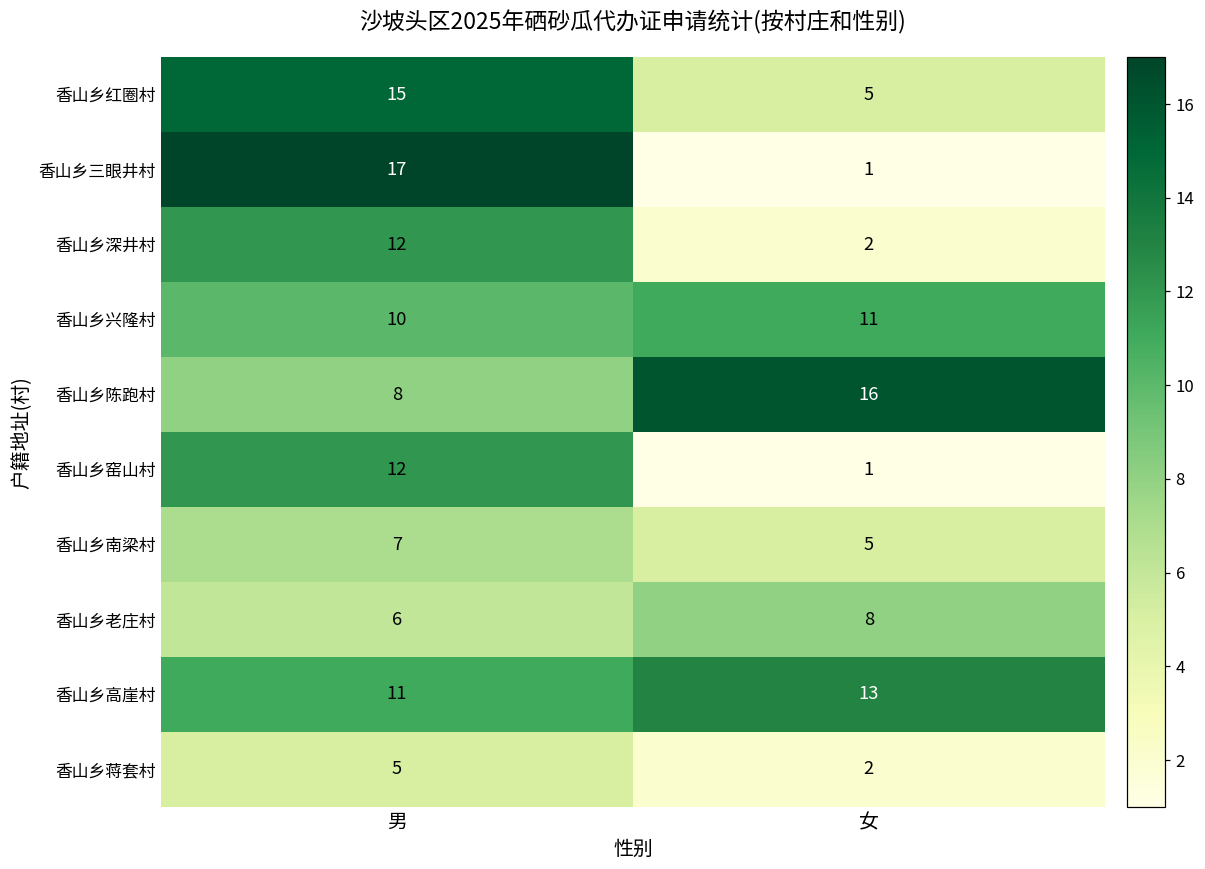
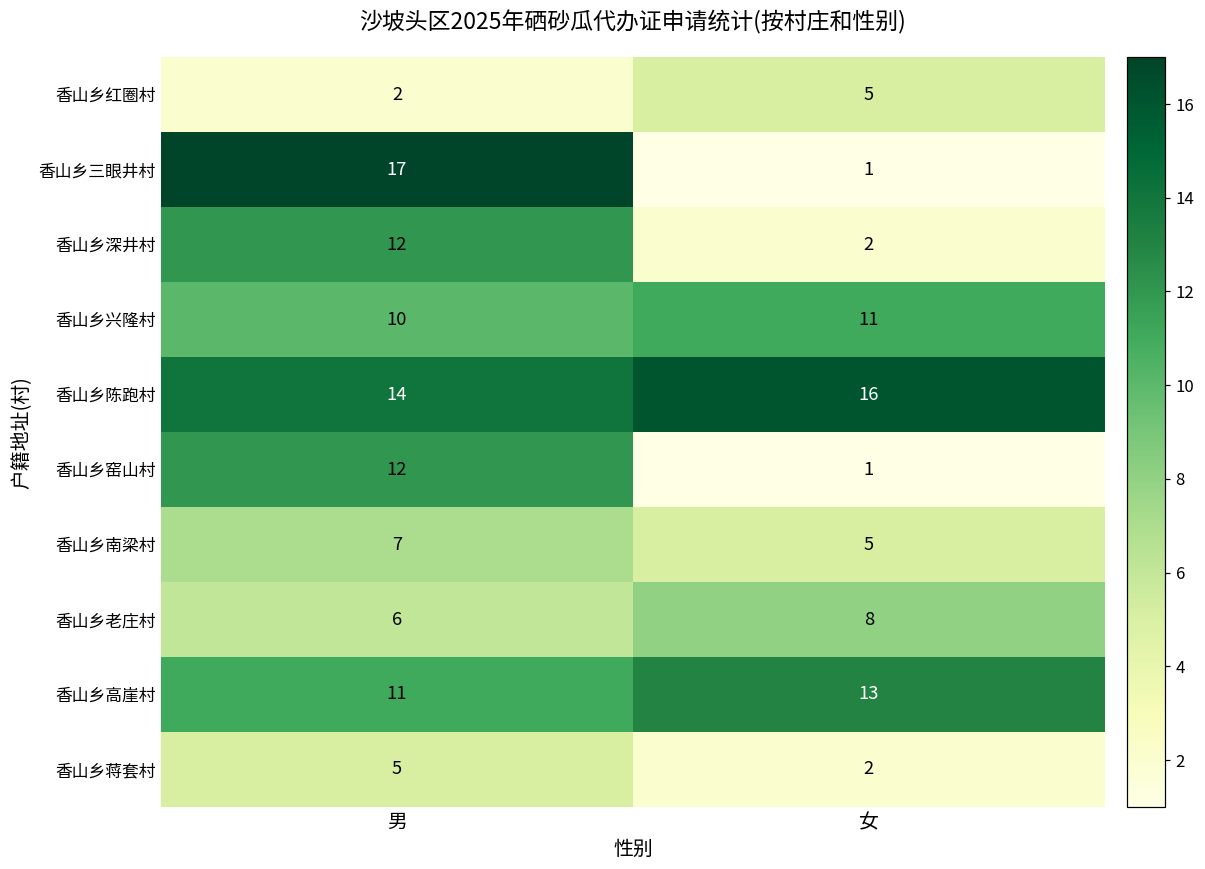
香山乡红圈村, 男: 15 -> 2
香山乡陈跑村, 男: 8 -> 14
